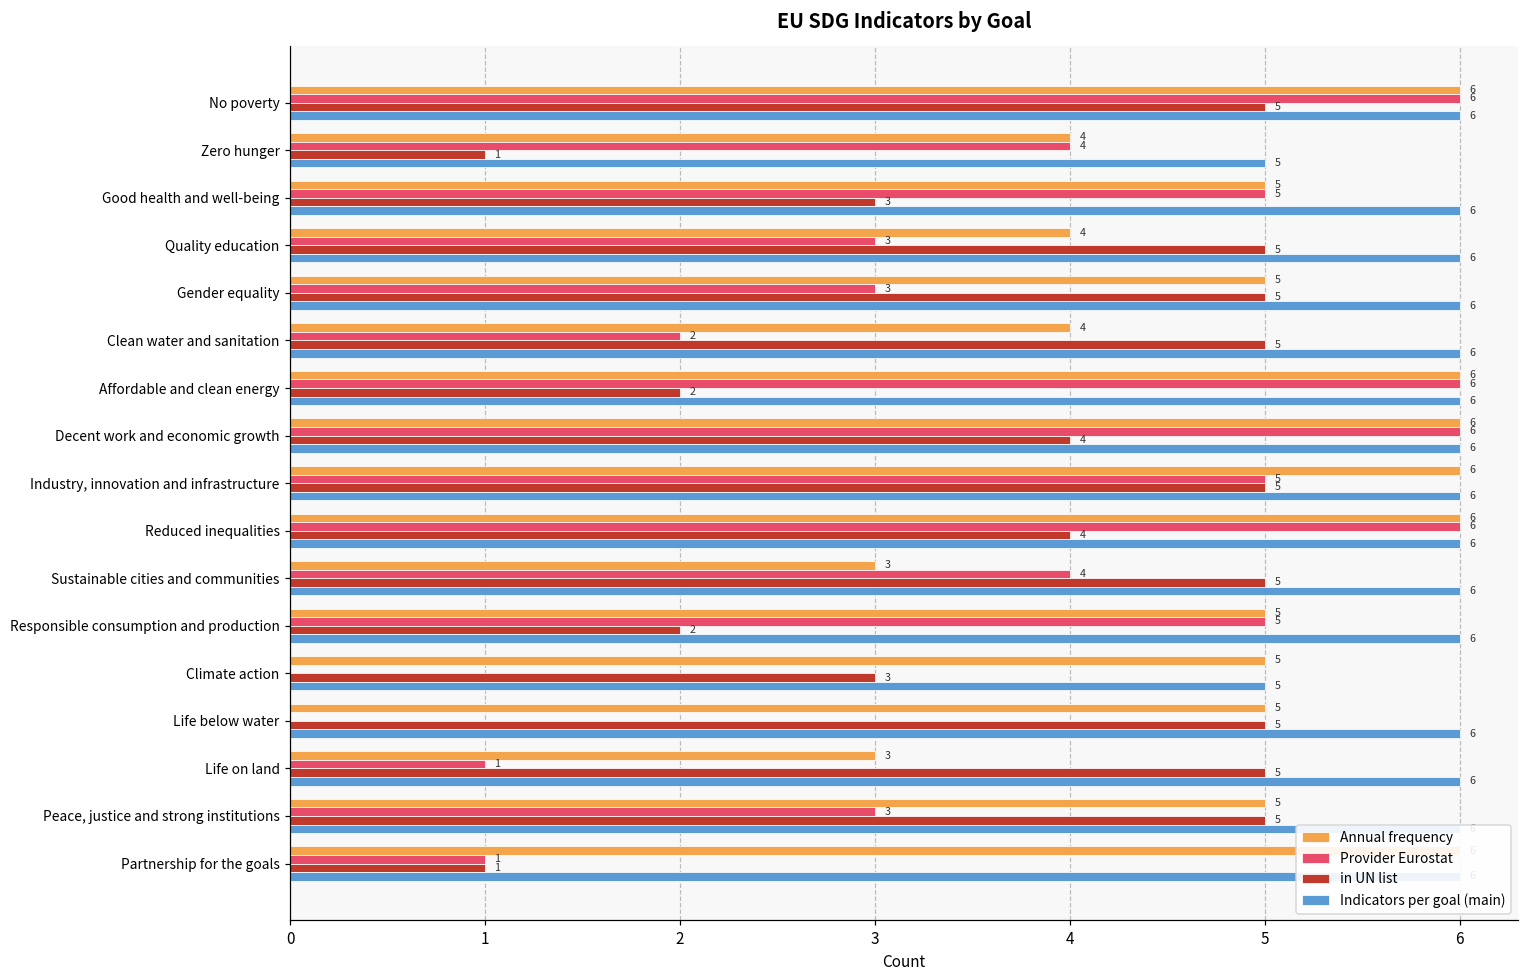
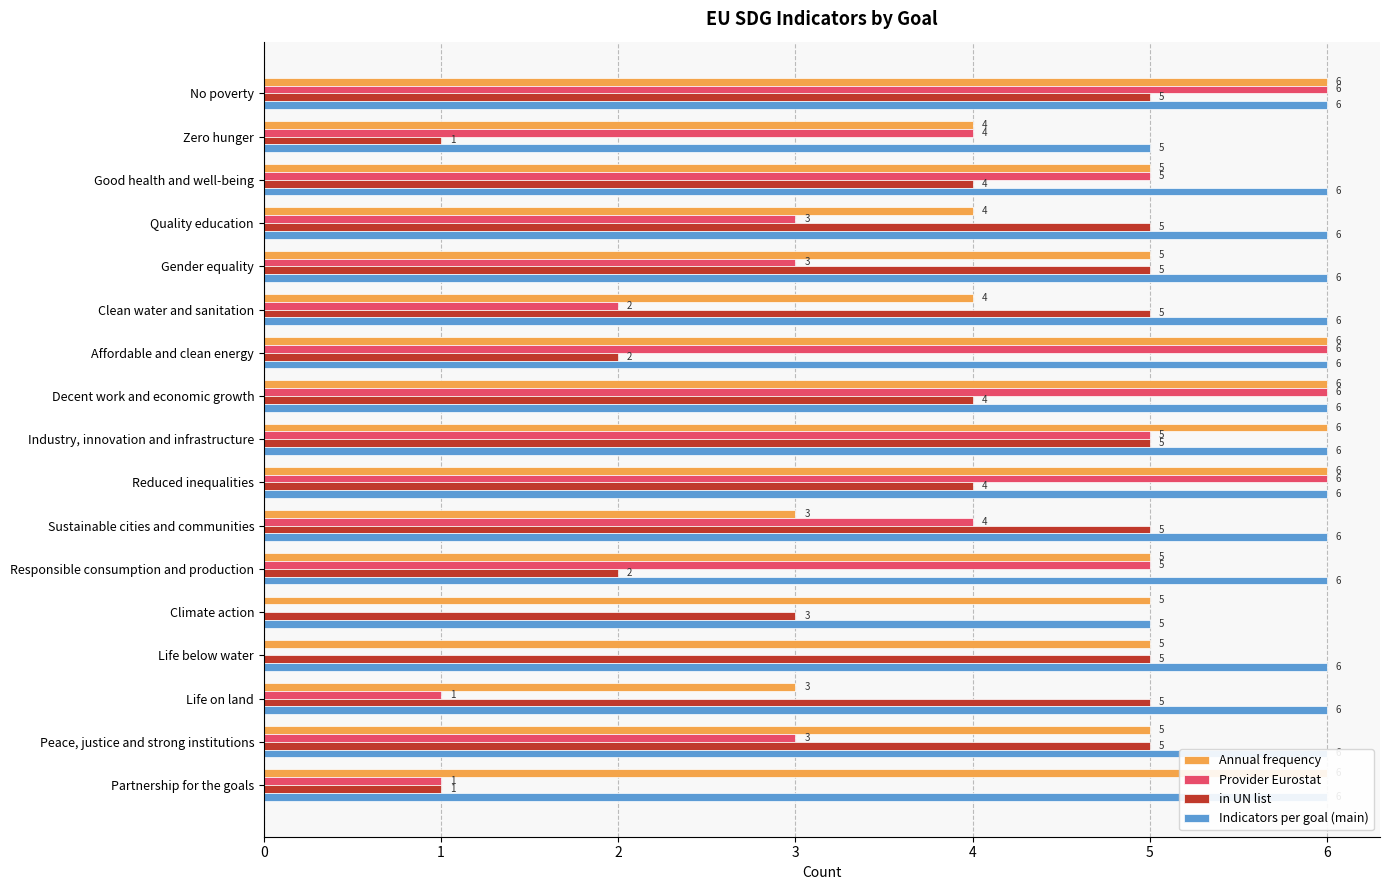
in UN list, Good health and well-being: 3 -> 4
